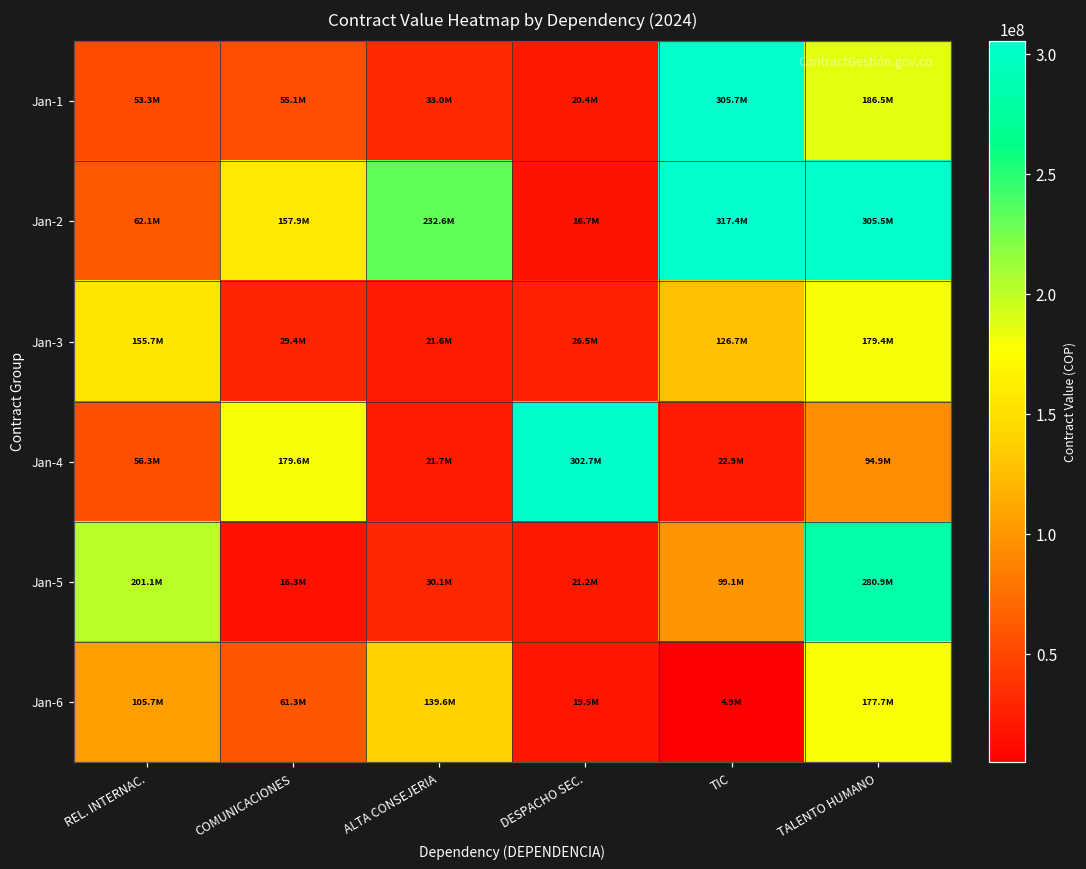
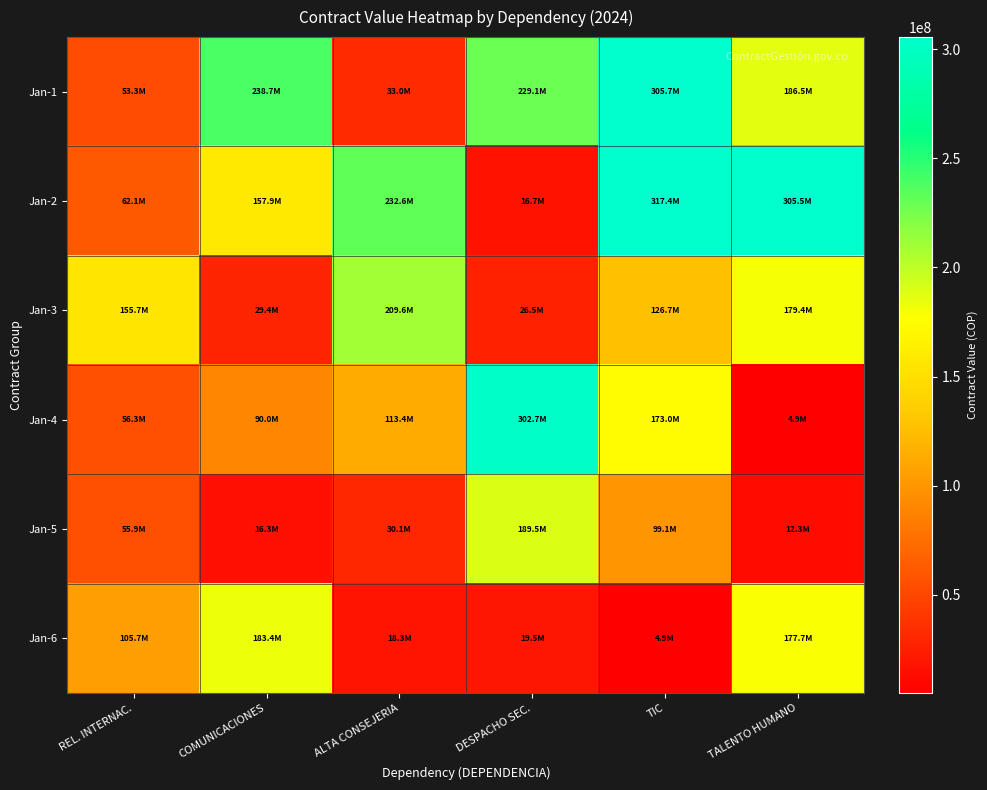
Jan-1, COMUNICACIONES: 55.1M -> 238.7M
Jan-1, DESPACHO SEC.: 20.4M -> 229.1M
Jan-3, ALTA CONSEJERIA: 21.6M -> 209.6M
Jan-4, COMUNICACIONES: 179.6M -> 90.0M
Jan-4, ALTA CONSEJERIA: 21.7M -> 113.4M
Jan-4, TIC: 22.9M -> 173.0M
Jan-4, TALENTO HUMANO: 94.9M -> 4.9M
Jan-5, REL. INTERNAC.: 201.1M -> 55.9M
Jan-5, DESPACHO SEC.: 21.2M -> 189.5M
Jan-5, TALENTO HUMANO: 280.9M -> 12.3M
Jan-6, COMUNICACIONES: 61.3M -> 183.4M
Jan-6, ALTA CONSEJERIA: 139.6M -> 18.3M
